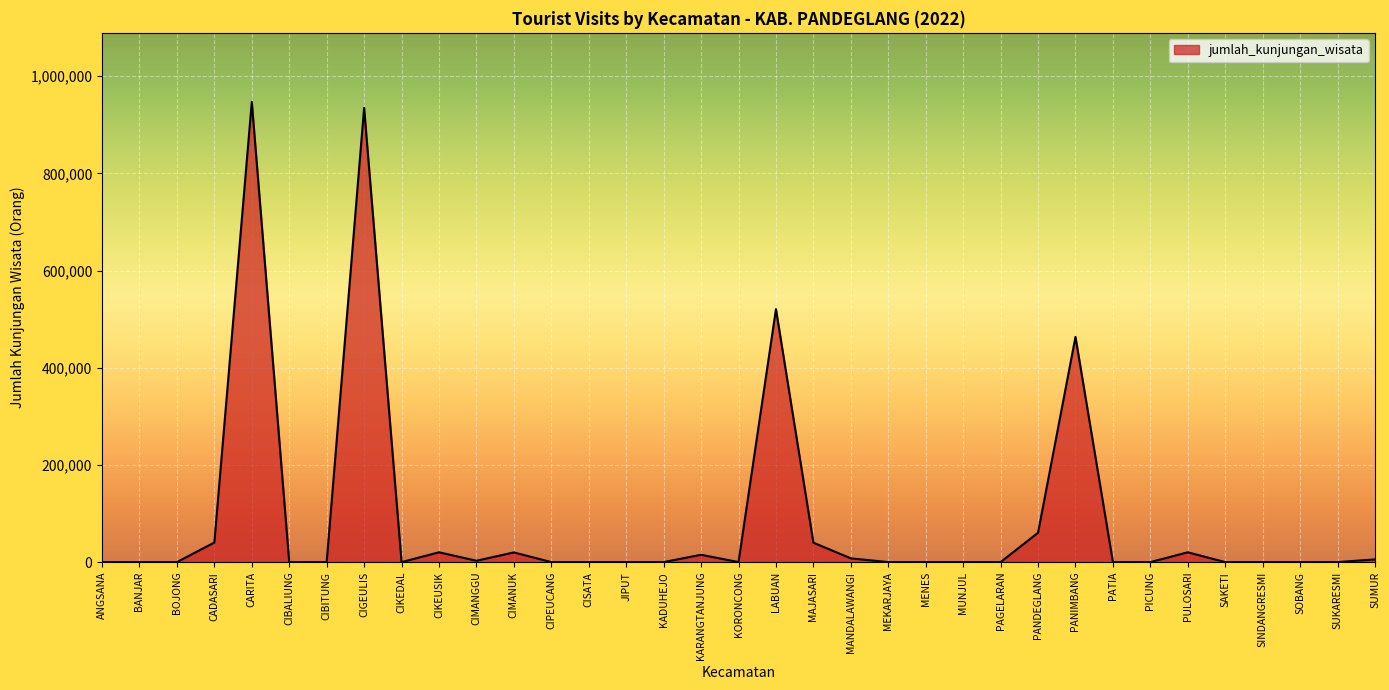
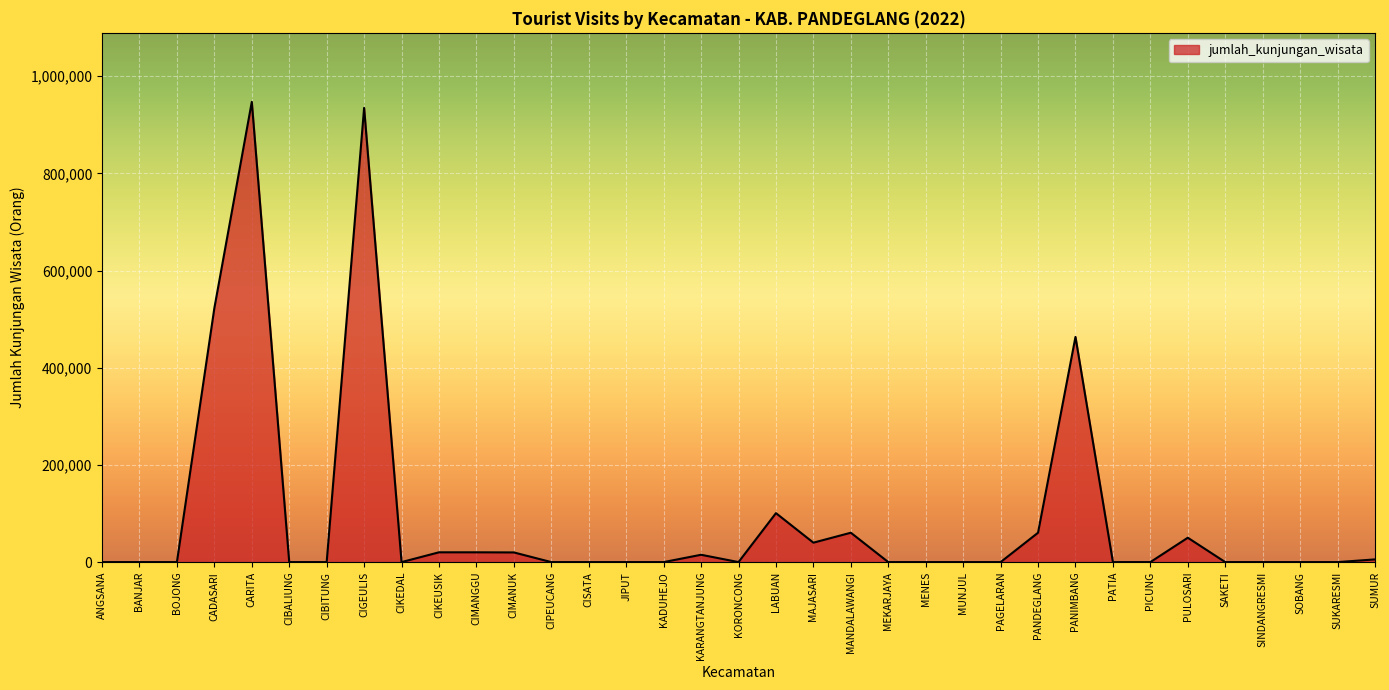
CADASARI: 40,000 -> 520,000
CIMANGGU: 0 -> 20,000
LABUAN: 520,000 -> 100,000
MANDALAWANGI: 10,000 -> 60,000
PULOSARI: 20,000 -> 50,000
